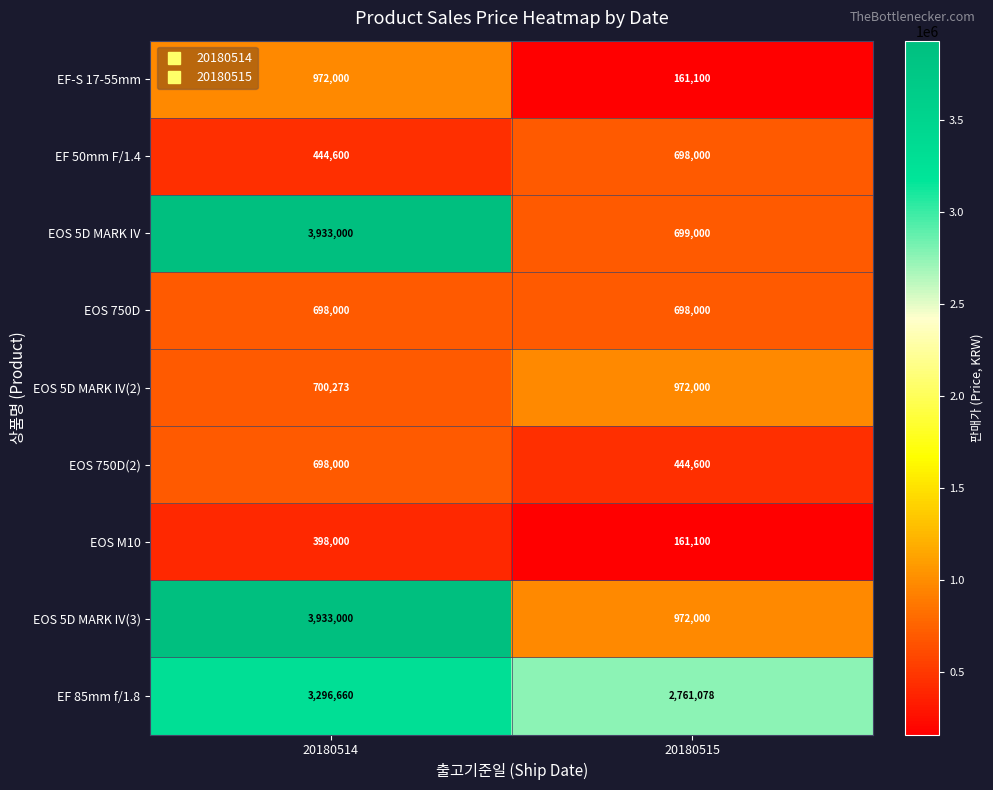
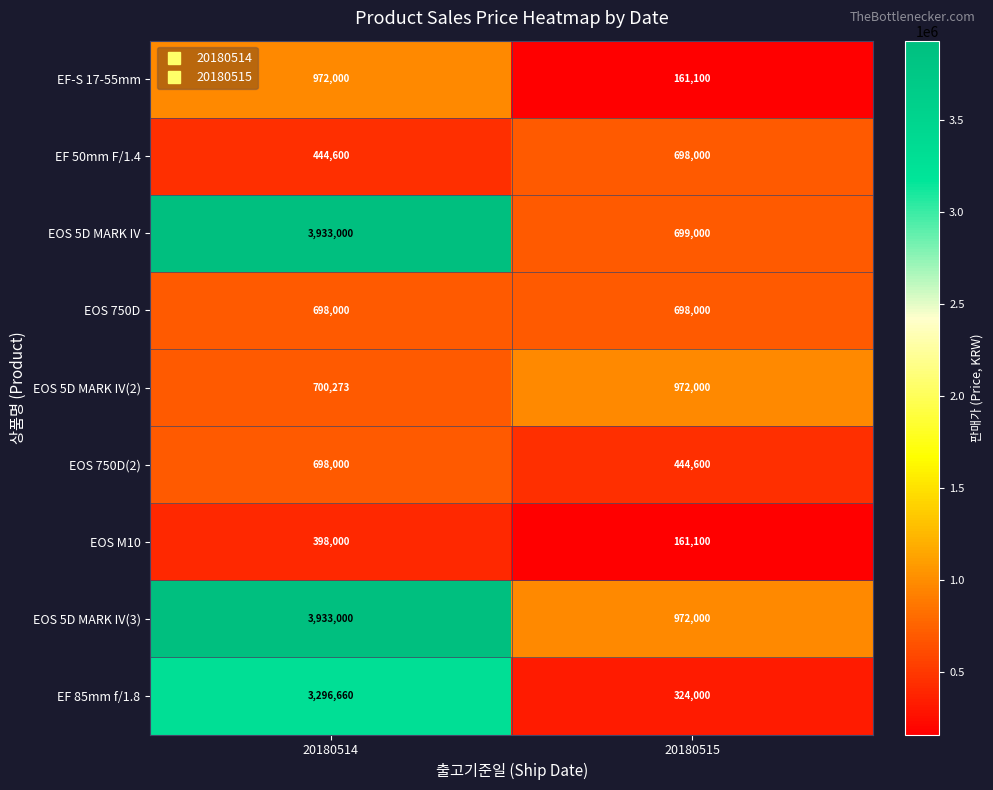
EF 85mm f/1.8, 20180515: 2,761,078 -> 324,000
